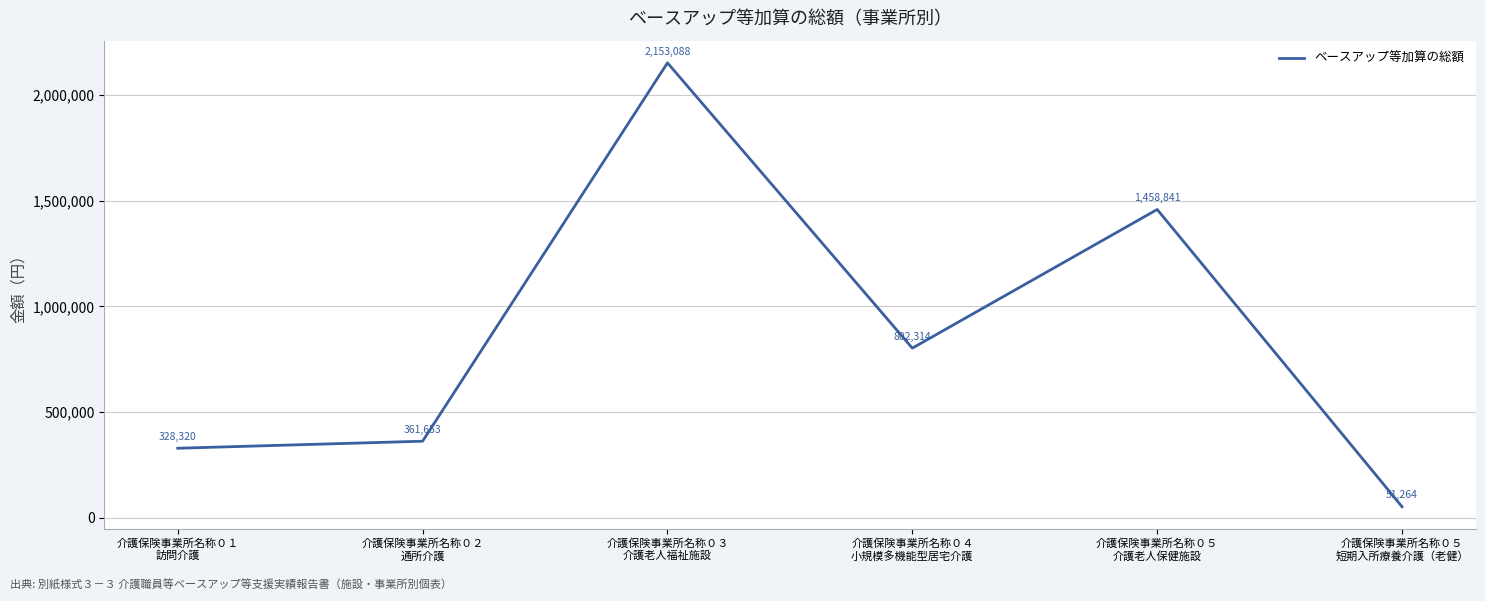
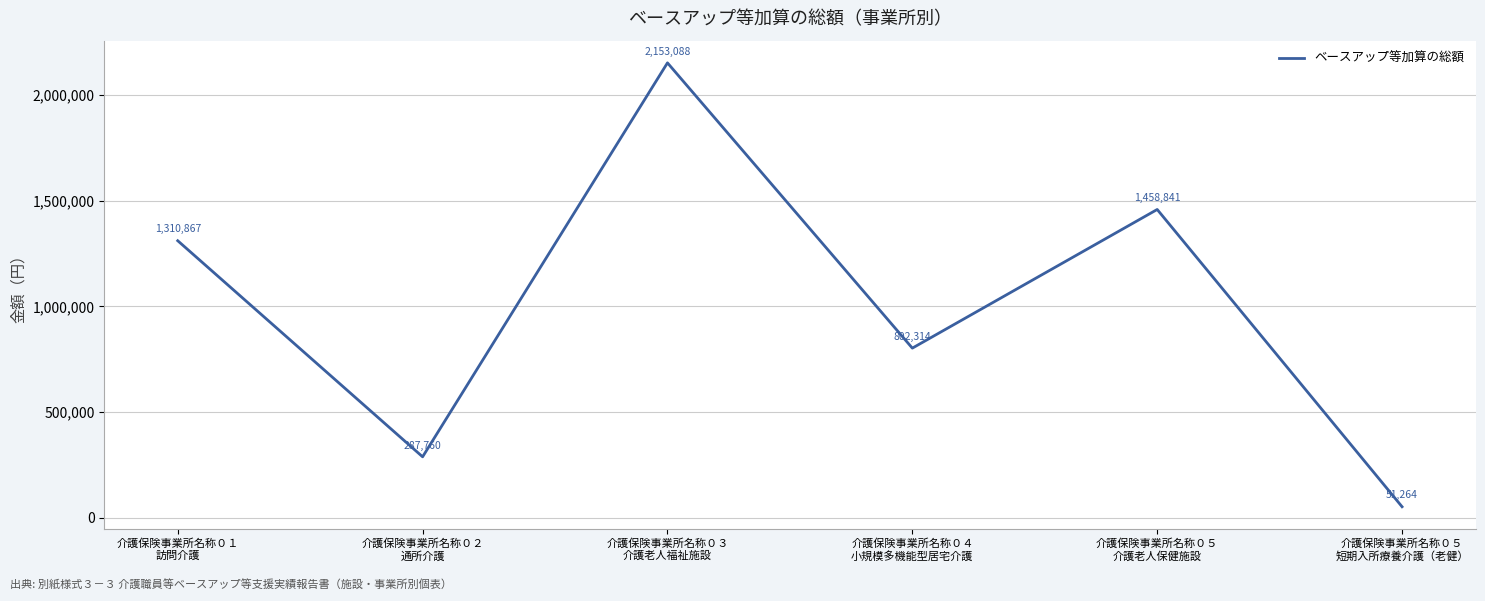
介護保険事業所名称０１ 訪問介護: 328,320 -> 1,310,867
介護保険事業所名称０２ 通所介護: 361,653 -> 287,760
